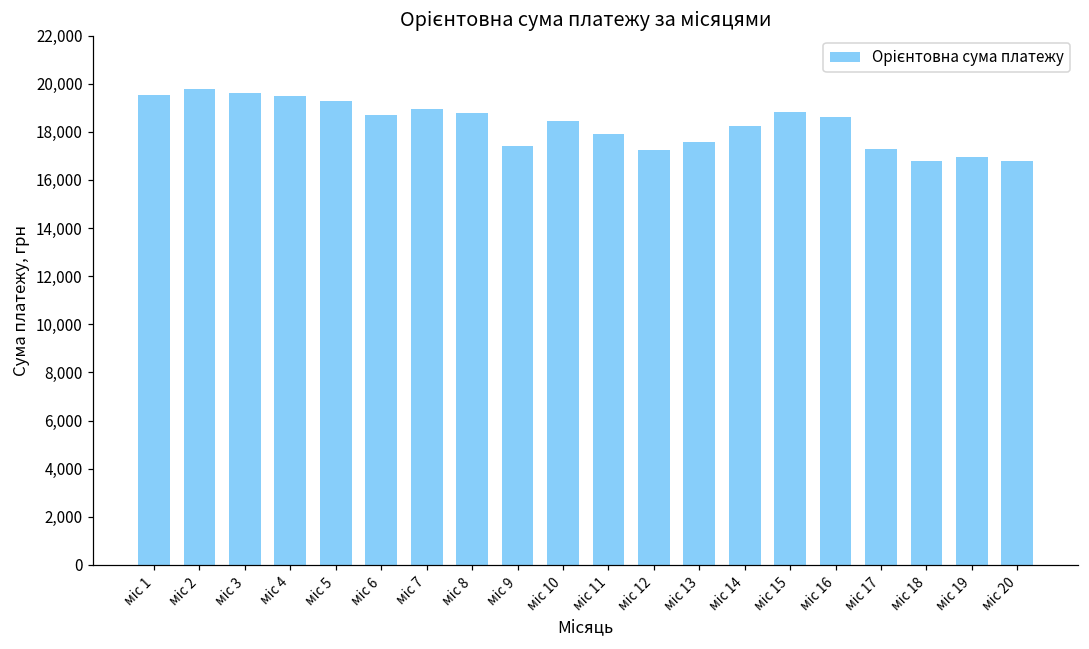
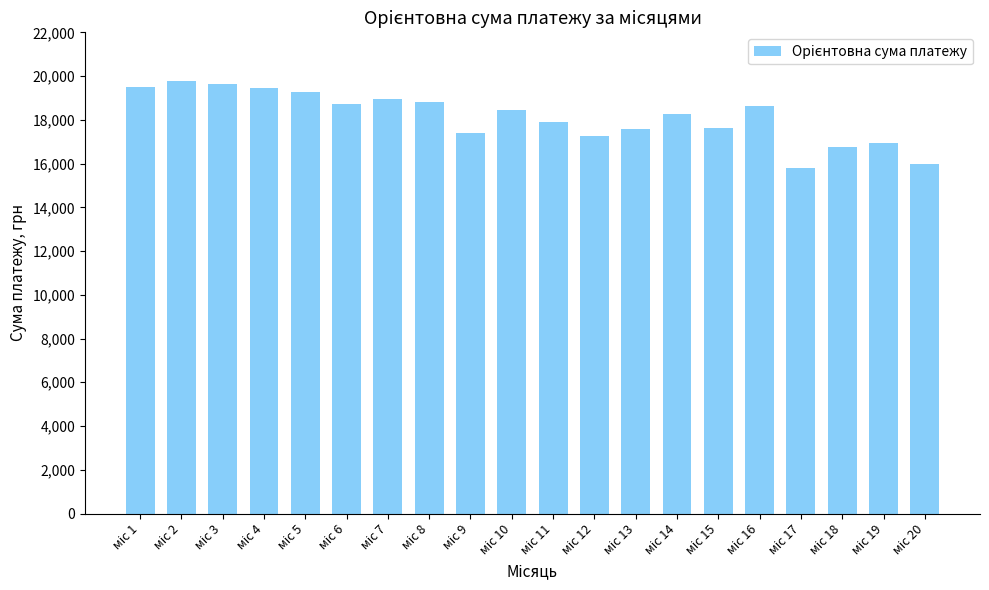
міс 15: 18,800 -> 17,600
міс 17: 17,300 -> 15,800
міс 20: 16,800 -> 16,000
